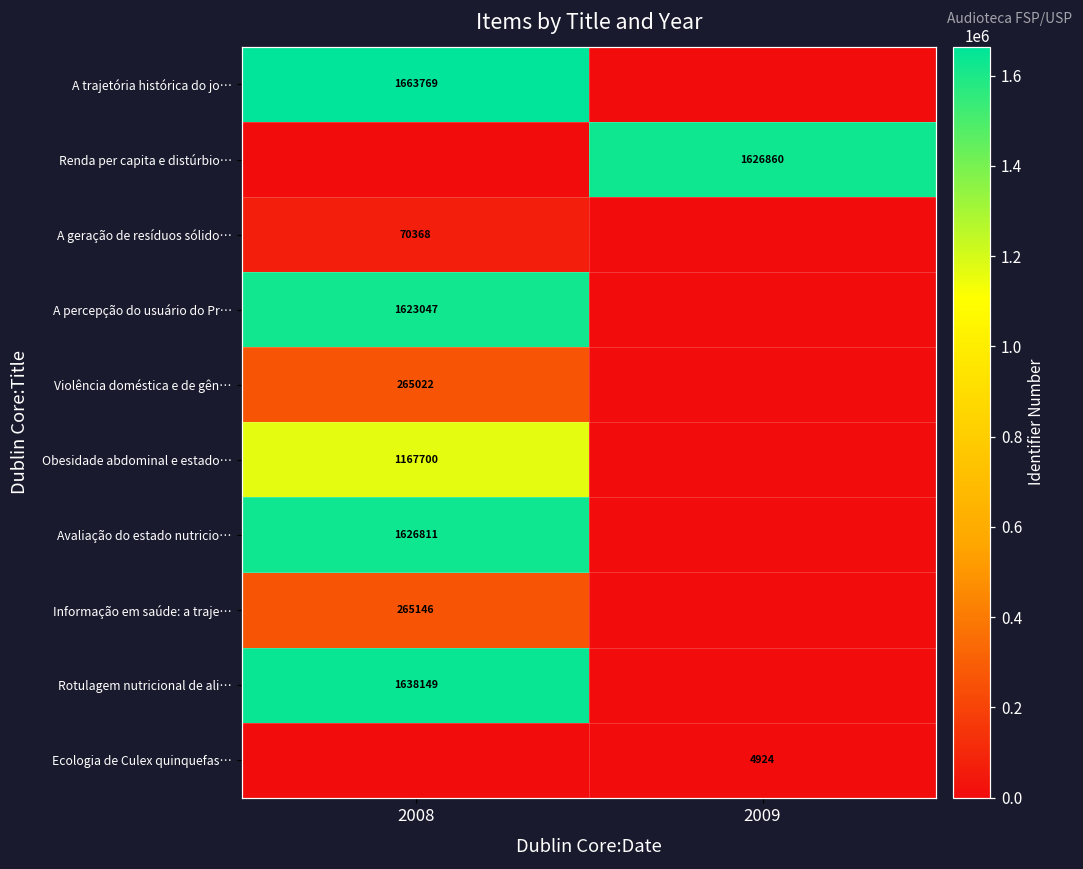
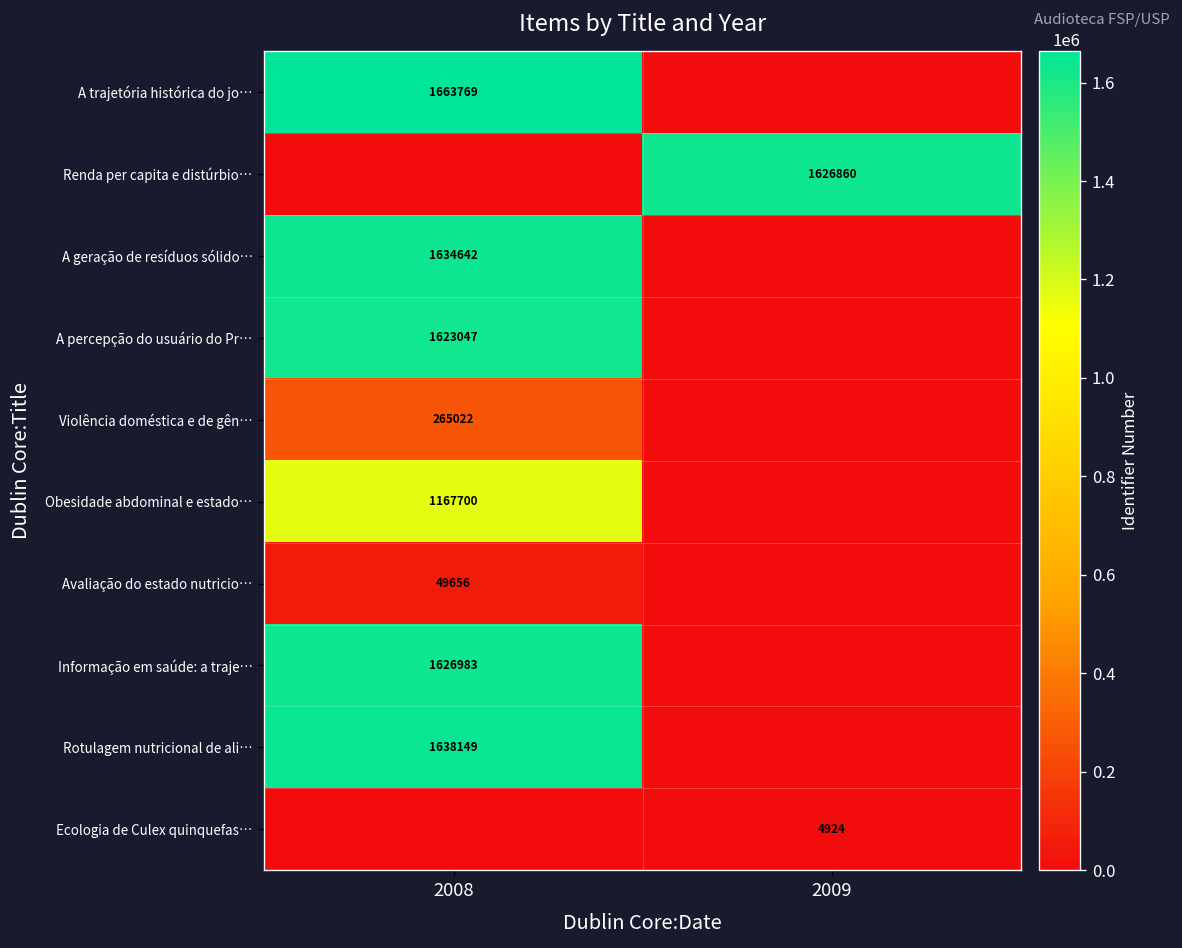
A geração de resíduos sólido…, 2008: 70368 -> 1634642
Avaliação do estado nutricio…, 2008: 1626811 -> 49656
Informação em saúde: a traje…, 2008: 265146 -> 1626983
